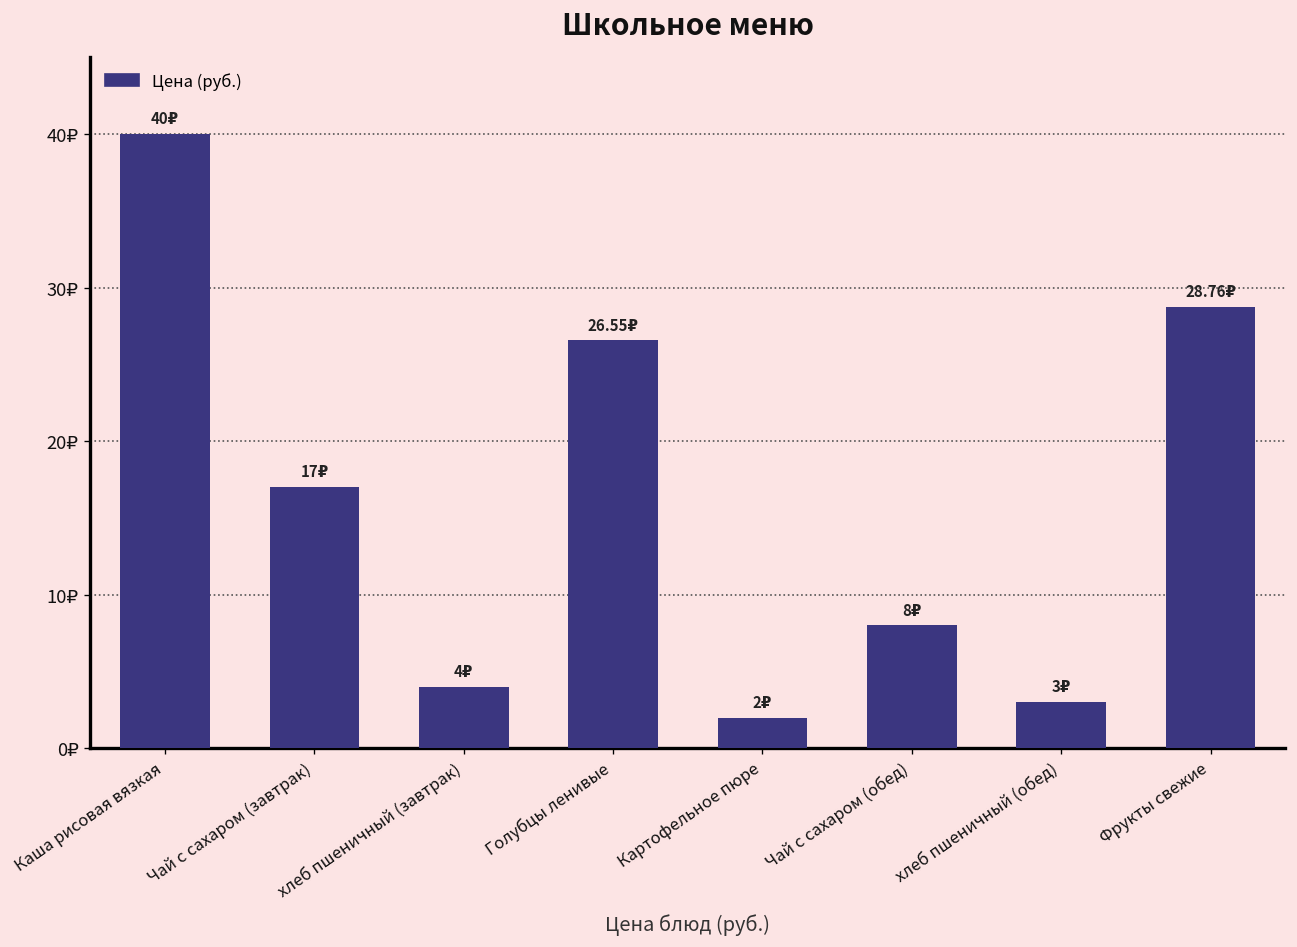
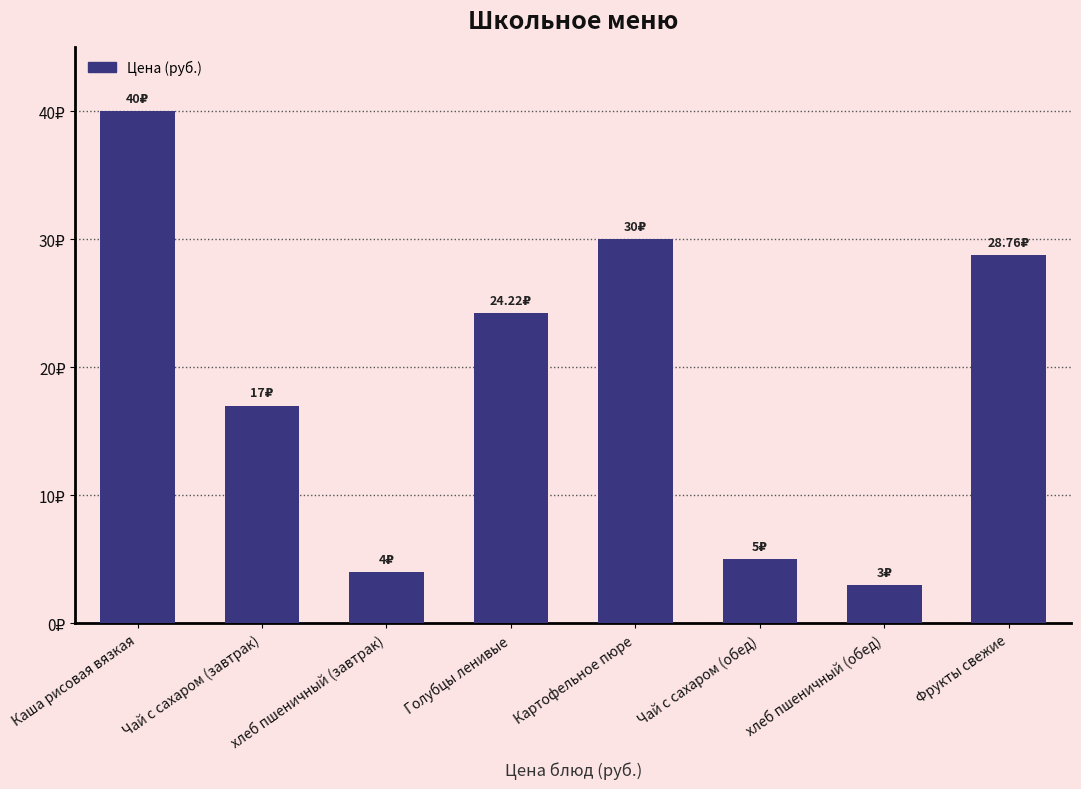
Голубцы ленивые: 26.55₽ -> 24.22₽
Картофельное пюре: 2₽ -> 30₽
Чай с сахаром (обед): 8₽ -> 5₽
